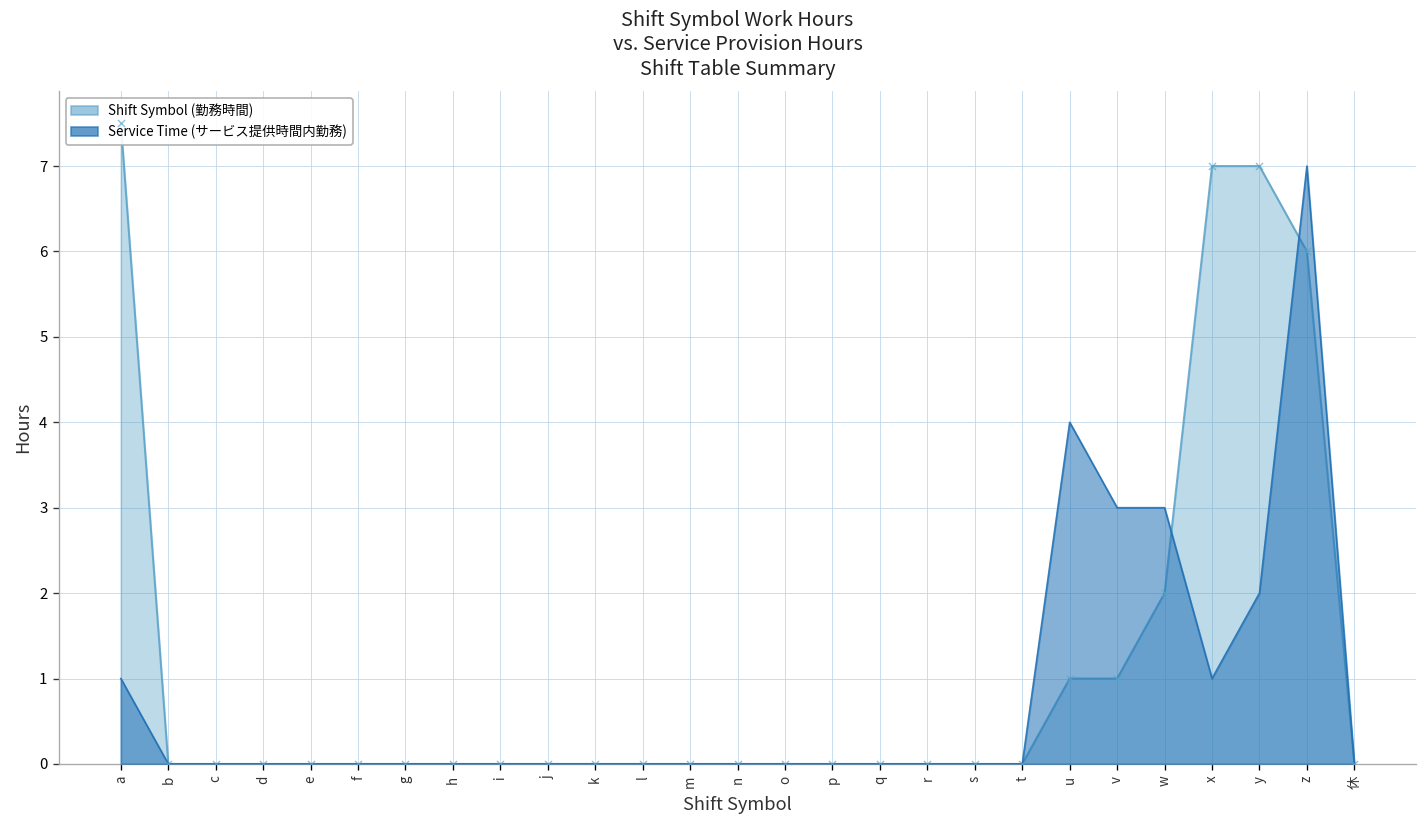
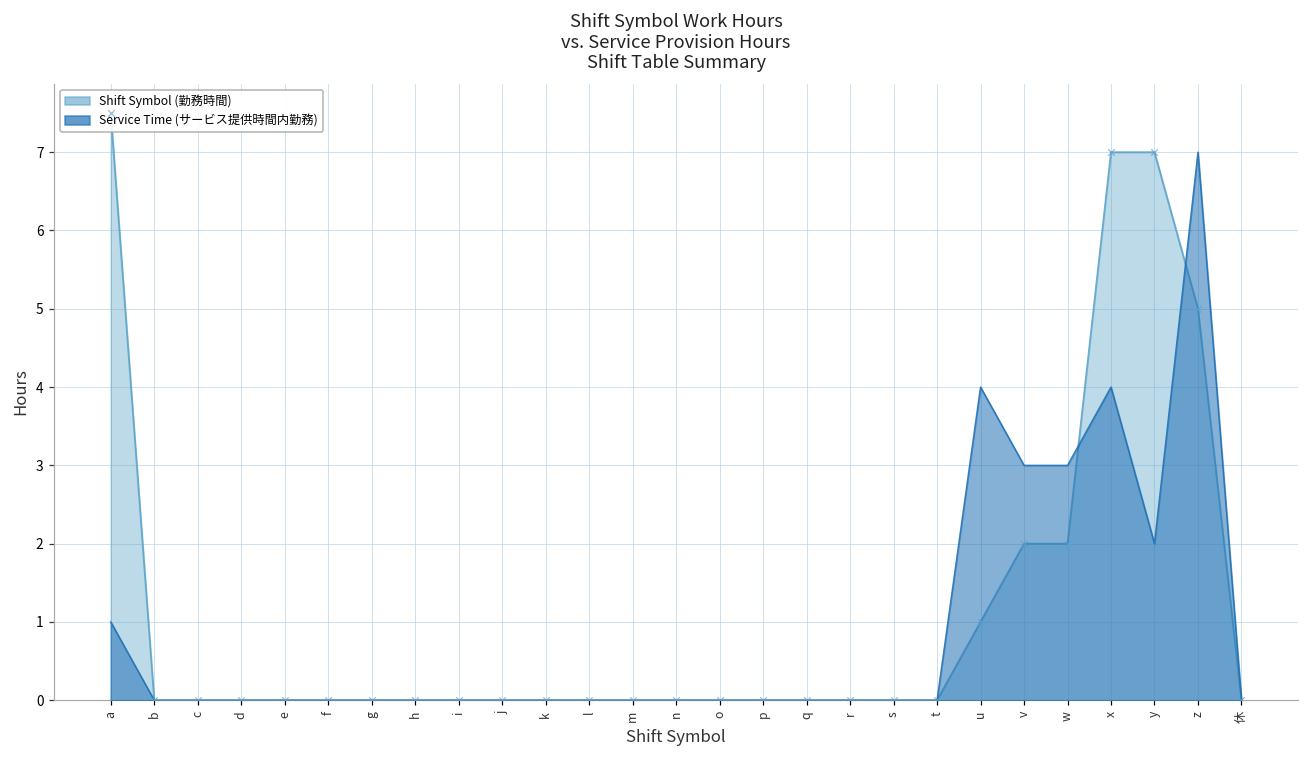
Shift Symbol (勤務時間), v: 1 -> 2
Service Time (サービス提供時間内勤務), x: 1 -> 4
Shift Symbol (勤務時間), z: 6 -> 5
